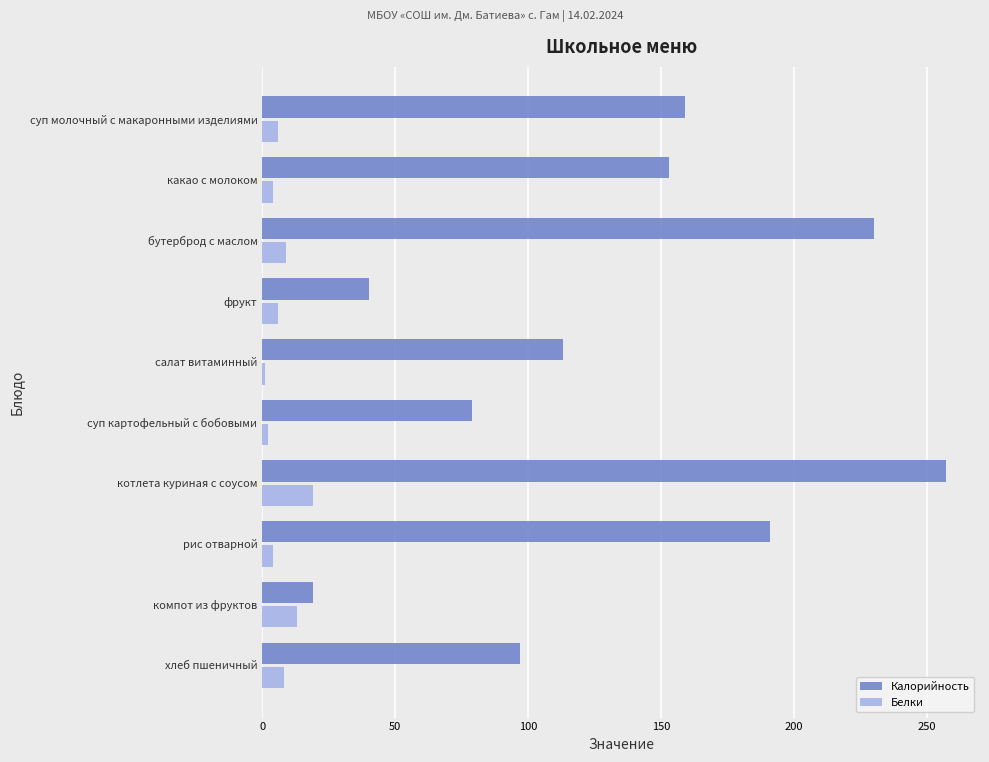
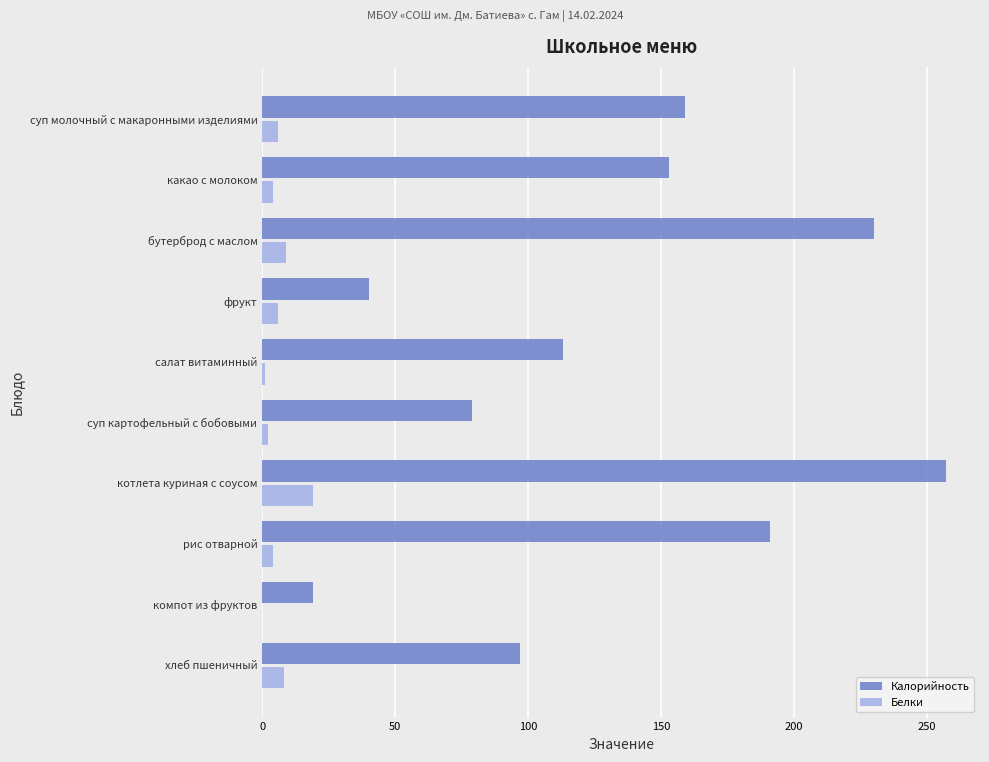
Белки, компот из фруктов: 13 -> 0
